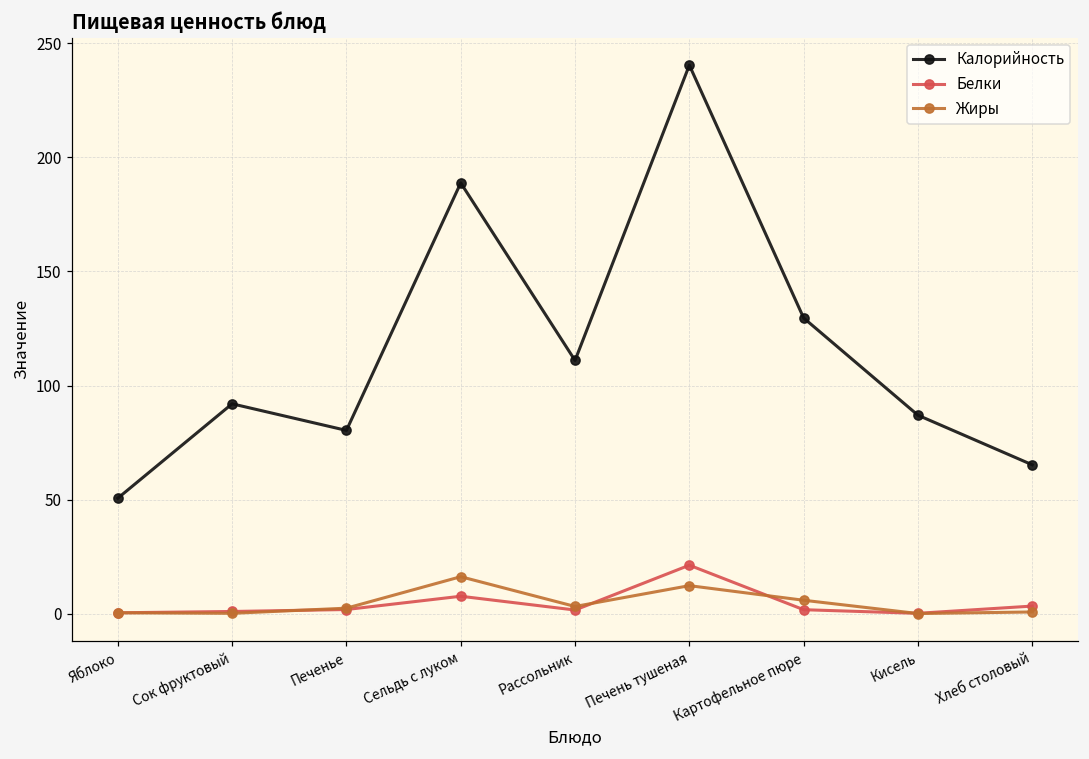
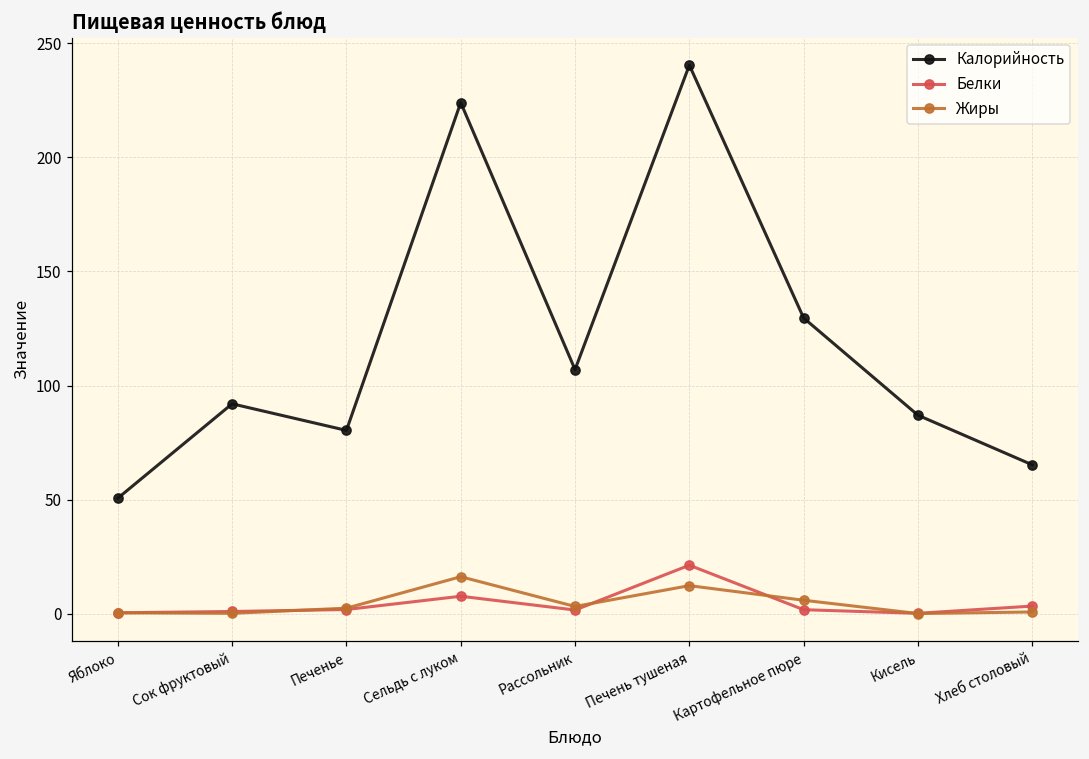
Калорийность, Сельдь с луком: 189 -> 224
Калорийность, Рассольник: 111 -> 107
